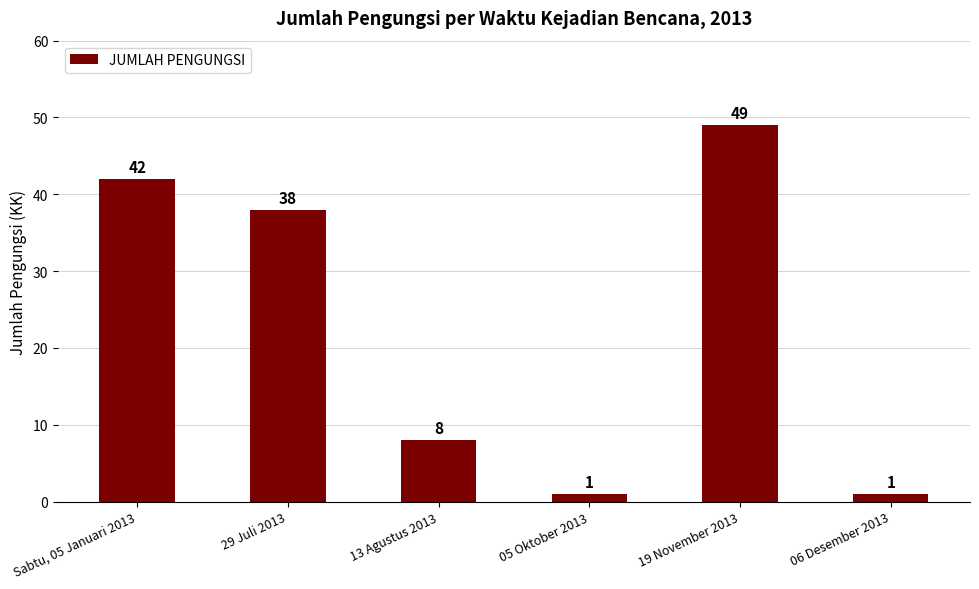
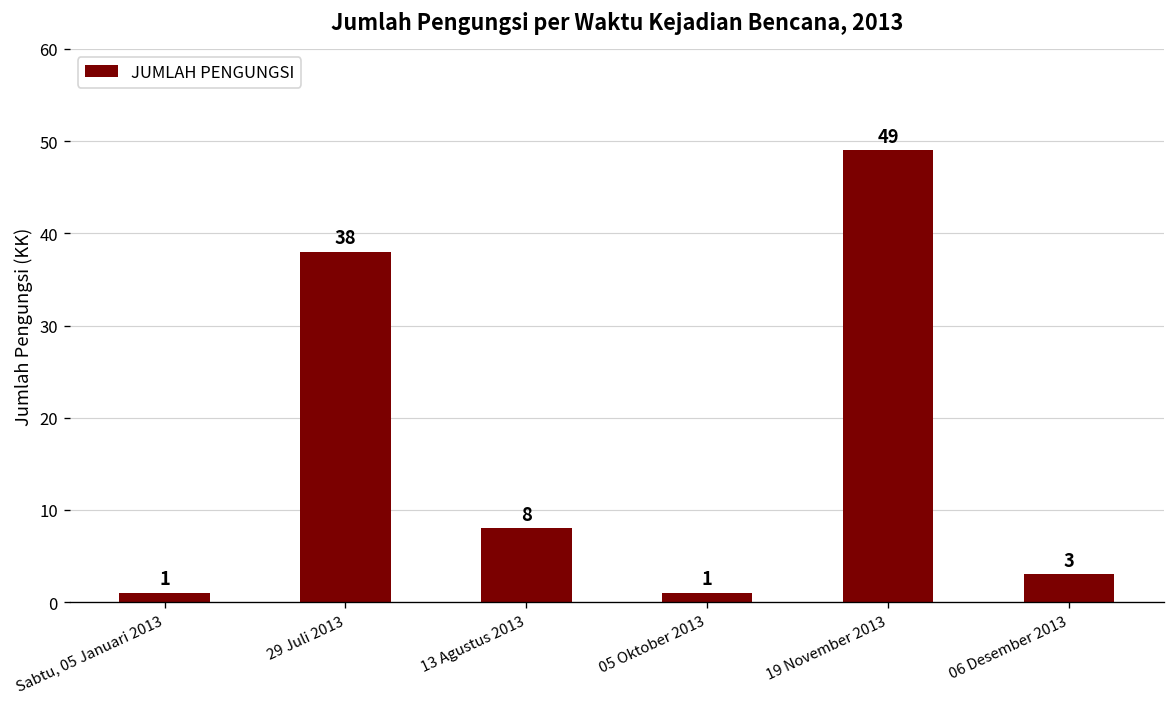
Sabtu, 05 Januari 2013: 42 -> 1
06 Desember 2013: 1 -> 3
